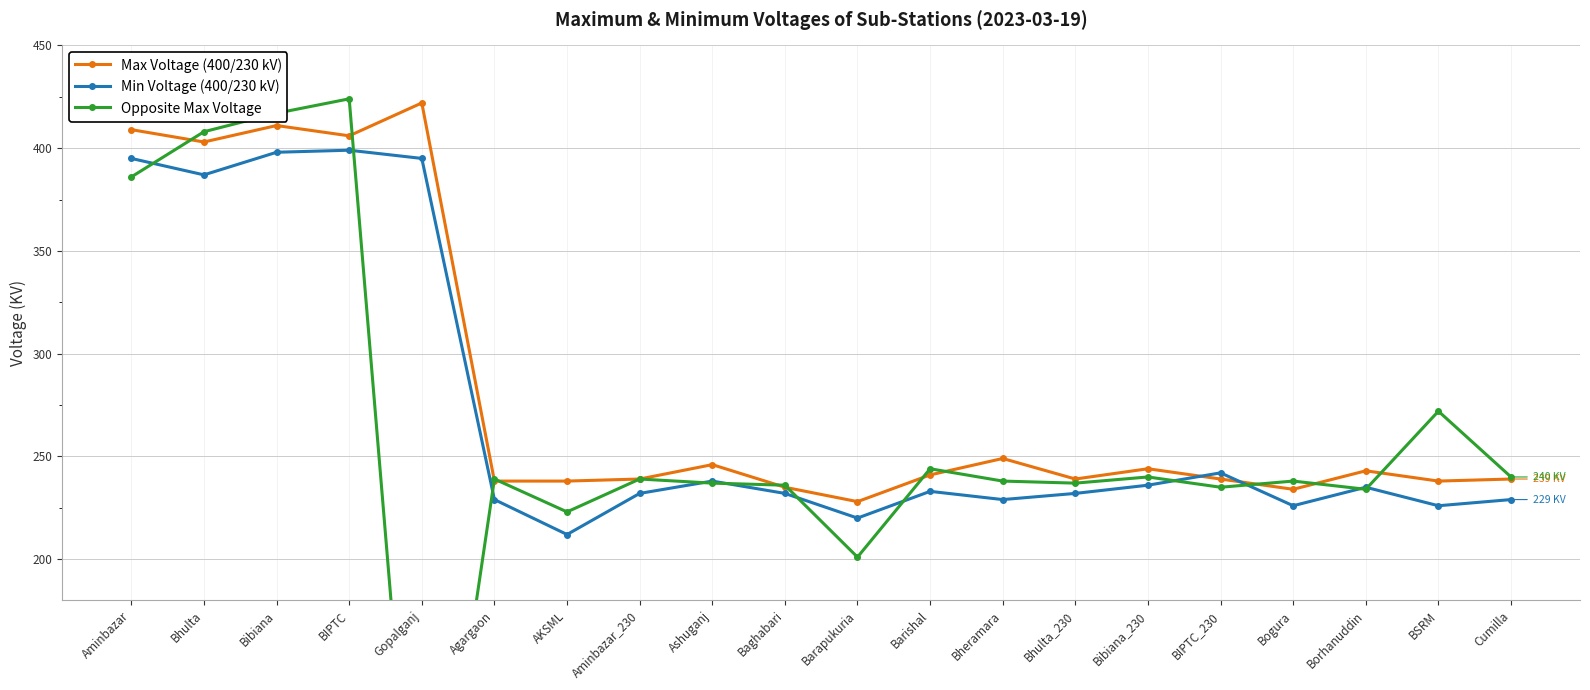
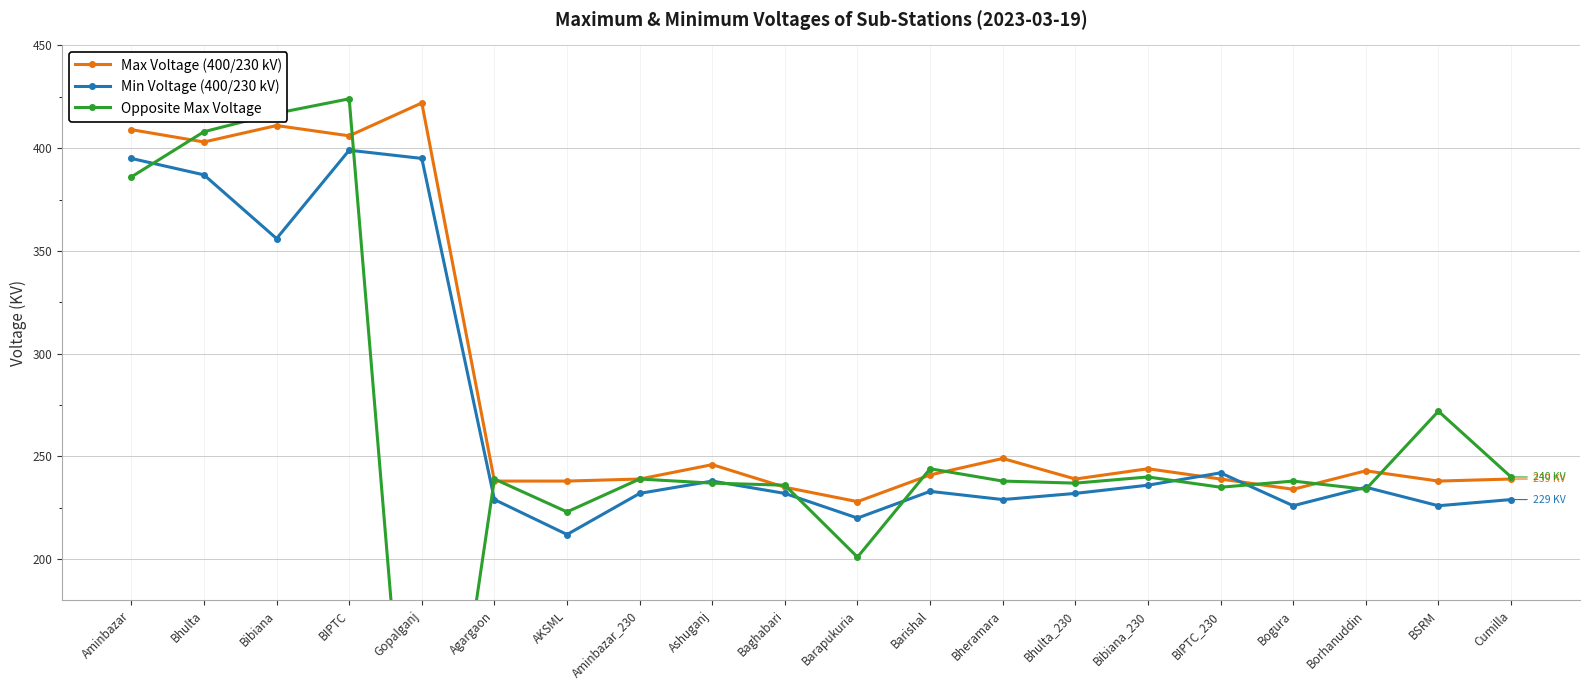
Min Voltage (400/230 kV), Bibiana: 398 -> 356
